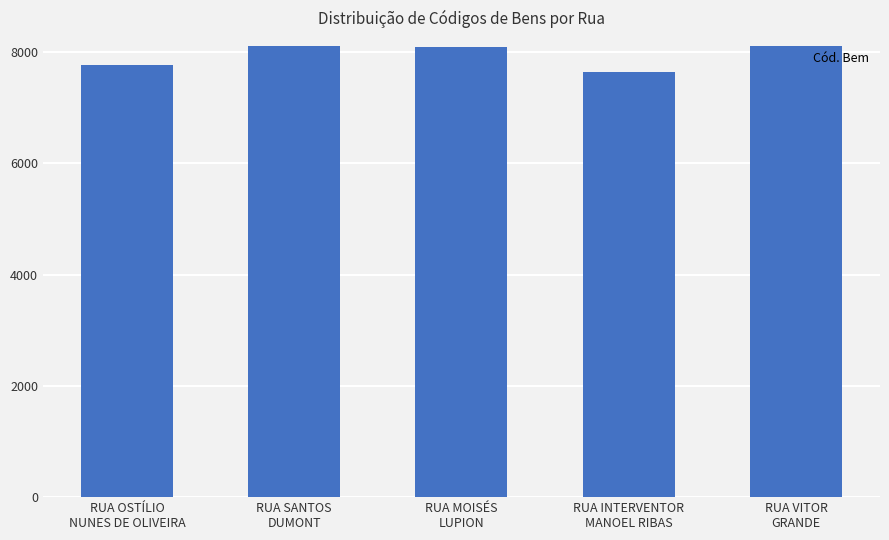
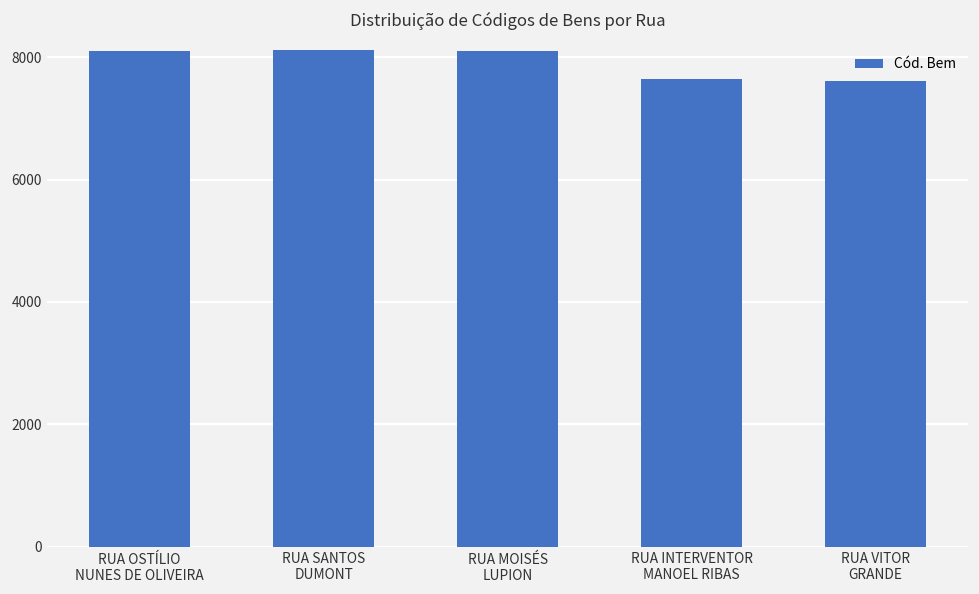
RUA OSTÍLIO NUNES DE OLIVEIRA: 7800 -> 8100
RUA VITOR GRANDE: 8100 -> 7600
